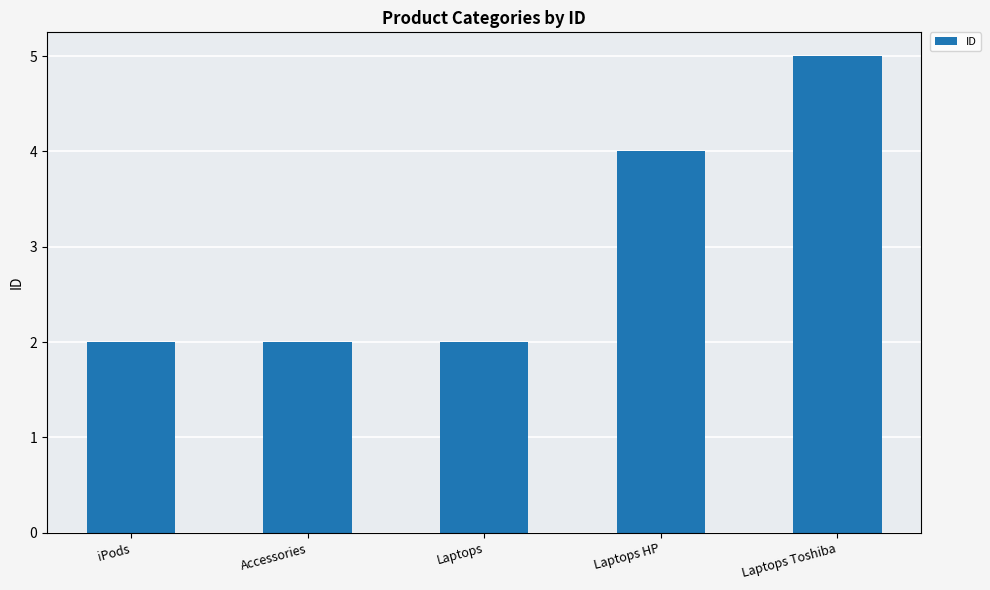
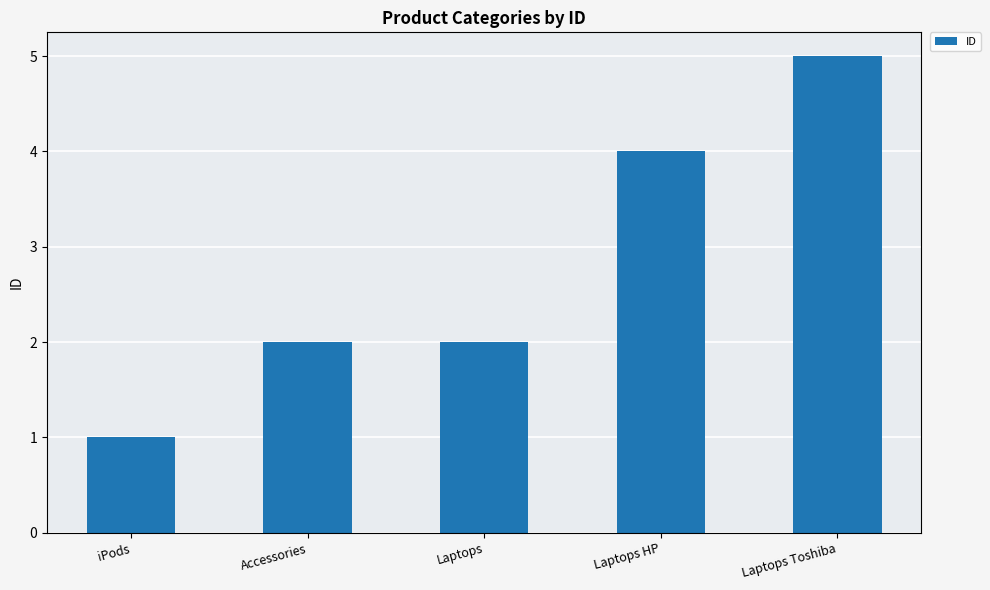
iPods: 2 -> 1
